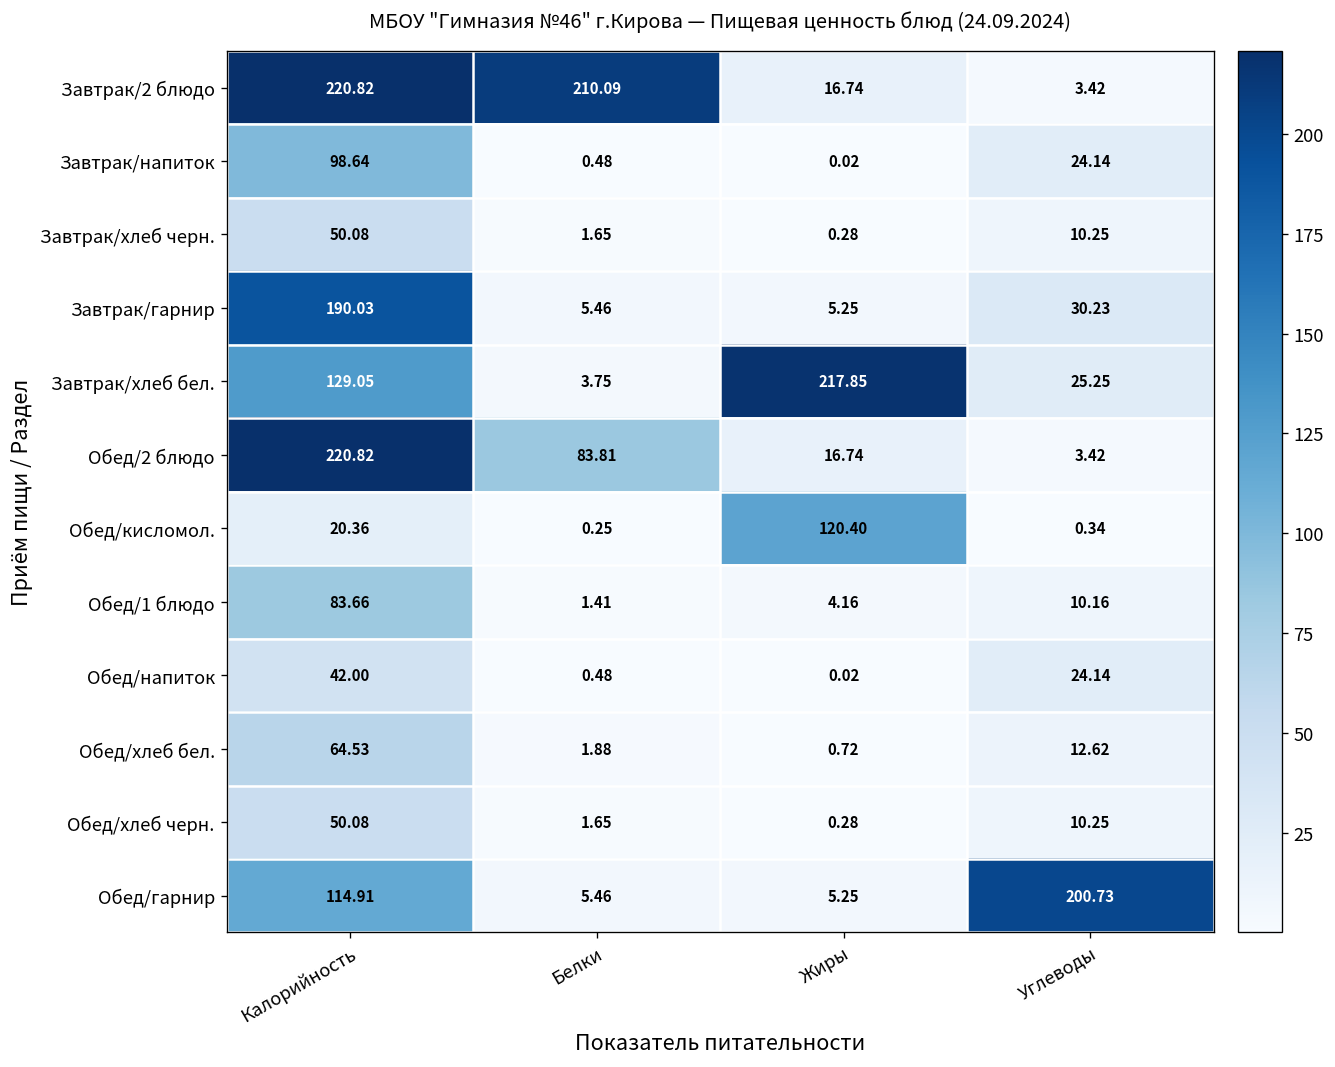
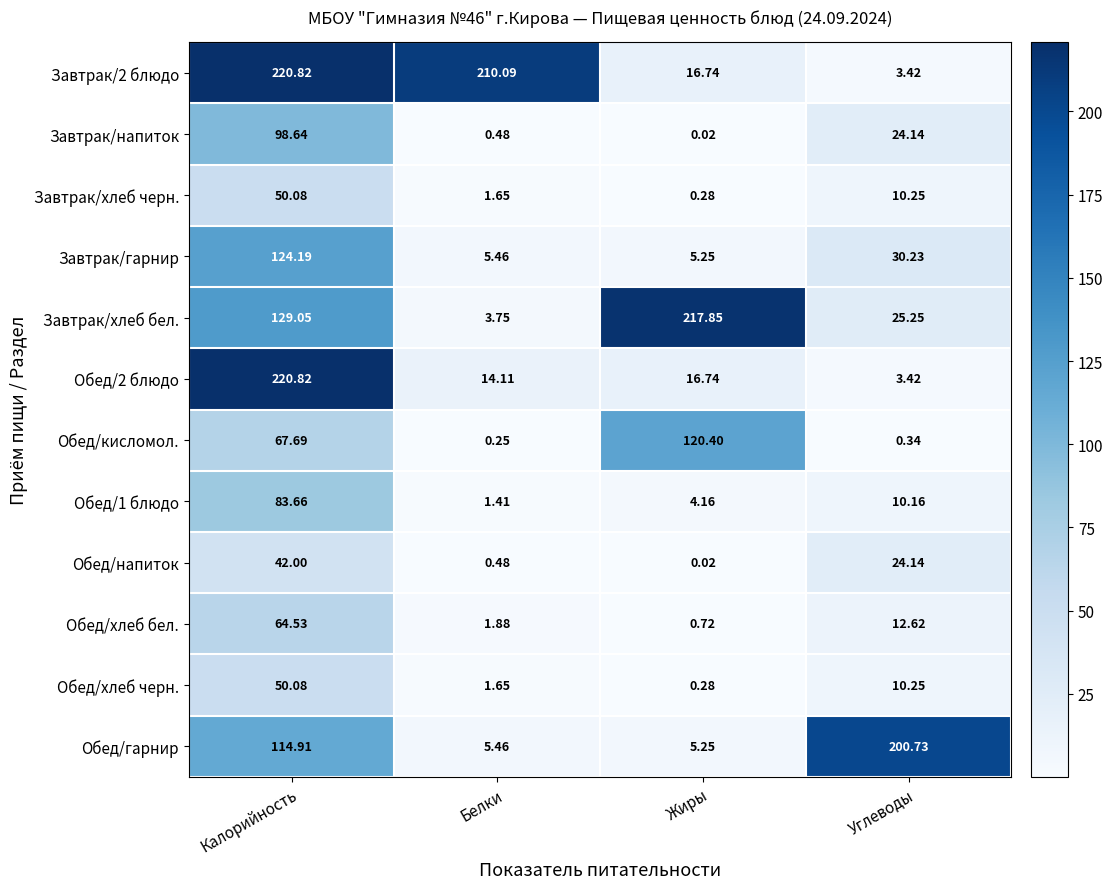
Завтрак/гарнир, Калорийность: 190.03 -> 124.19
Обед/2 блюдо, Белки: 83.81 -> 14.11
Обед/кисломол., Калорийность: 20.36 -> 67.69
